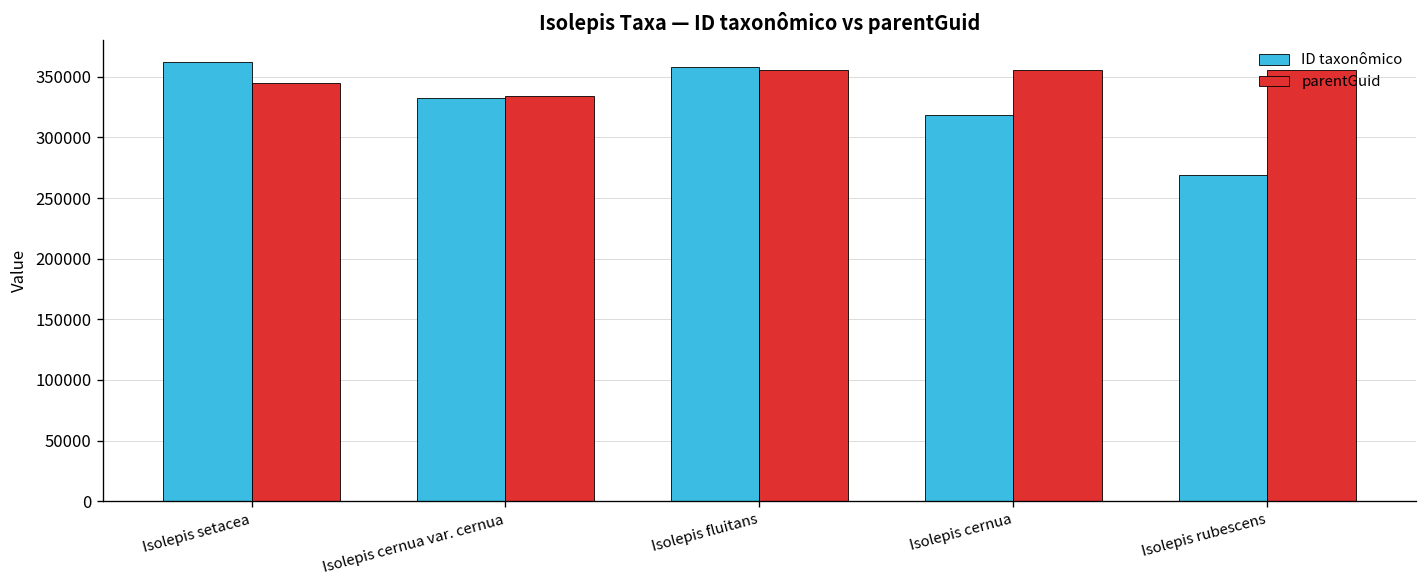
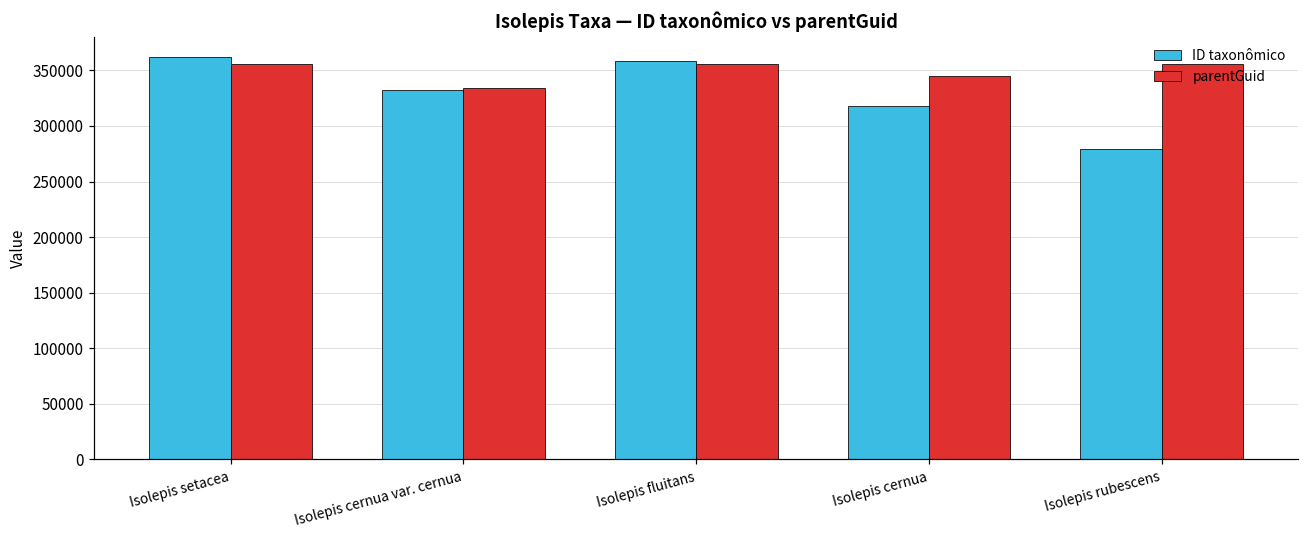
parentGuid, Isolepis setacea: 345000 -> 356000
parentGuid, Isolepis cernua: 356000 -> 344000
ID taxonômico, Isolepis rubescens: 269000 -> 279000
